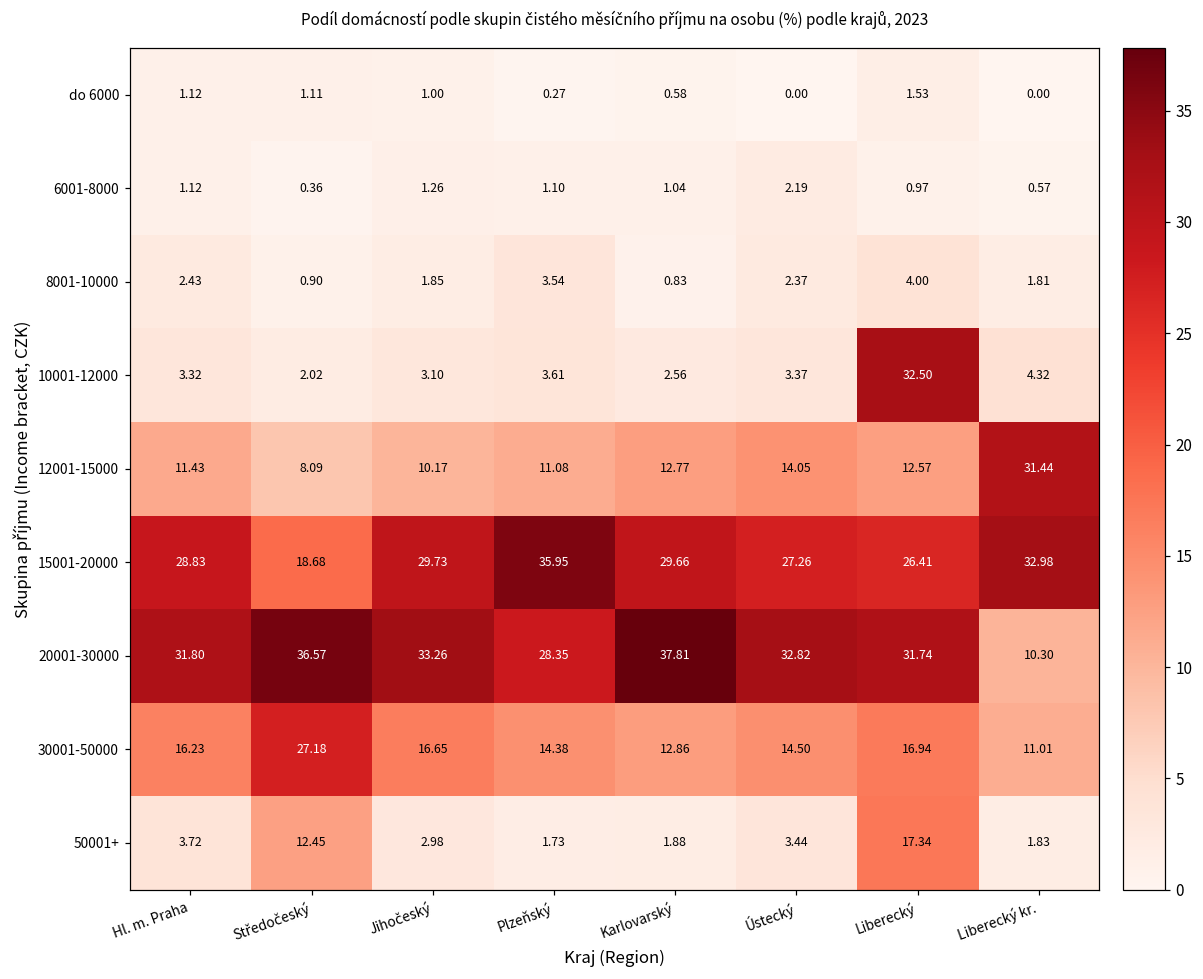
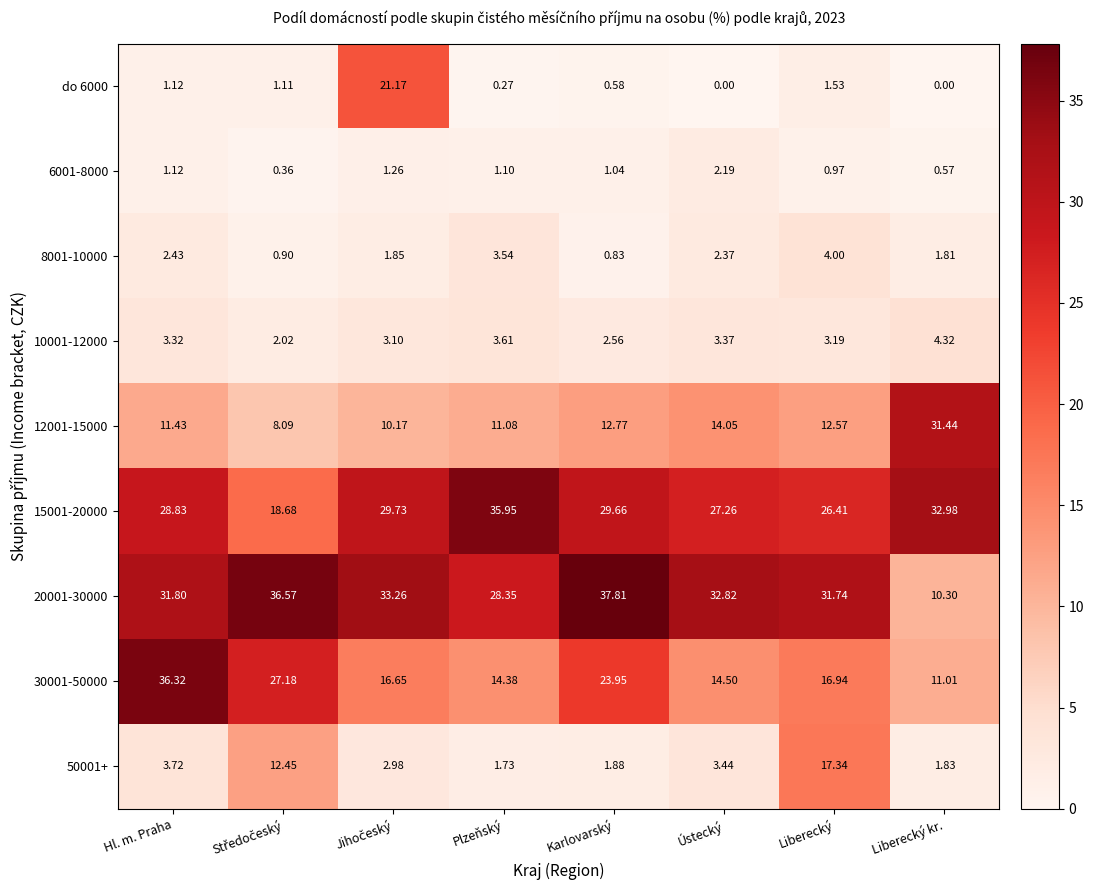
do 6000, Jihočeský: 1.00 -> 21.17
10001-12000, Liberecký: 32.50 -> 3.19
30001-50000, Hl. m. Praha: 16.23 -> 36.32
30001-50000, Karlovarský: 12.86 -> 23.95
